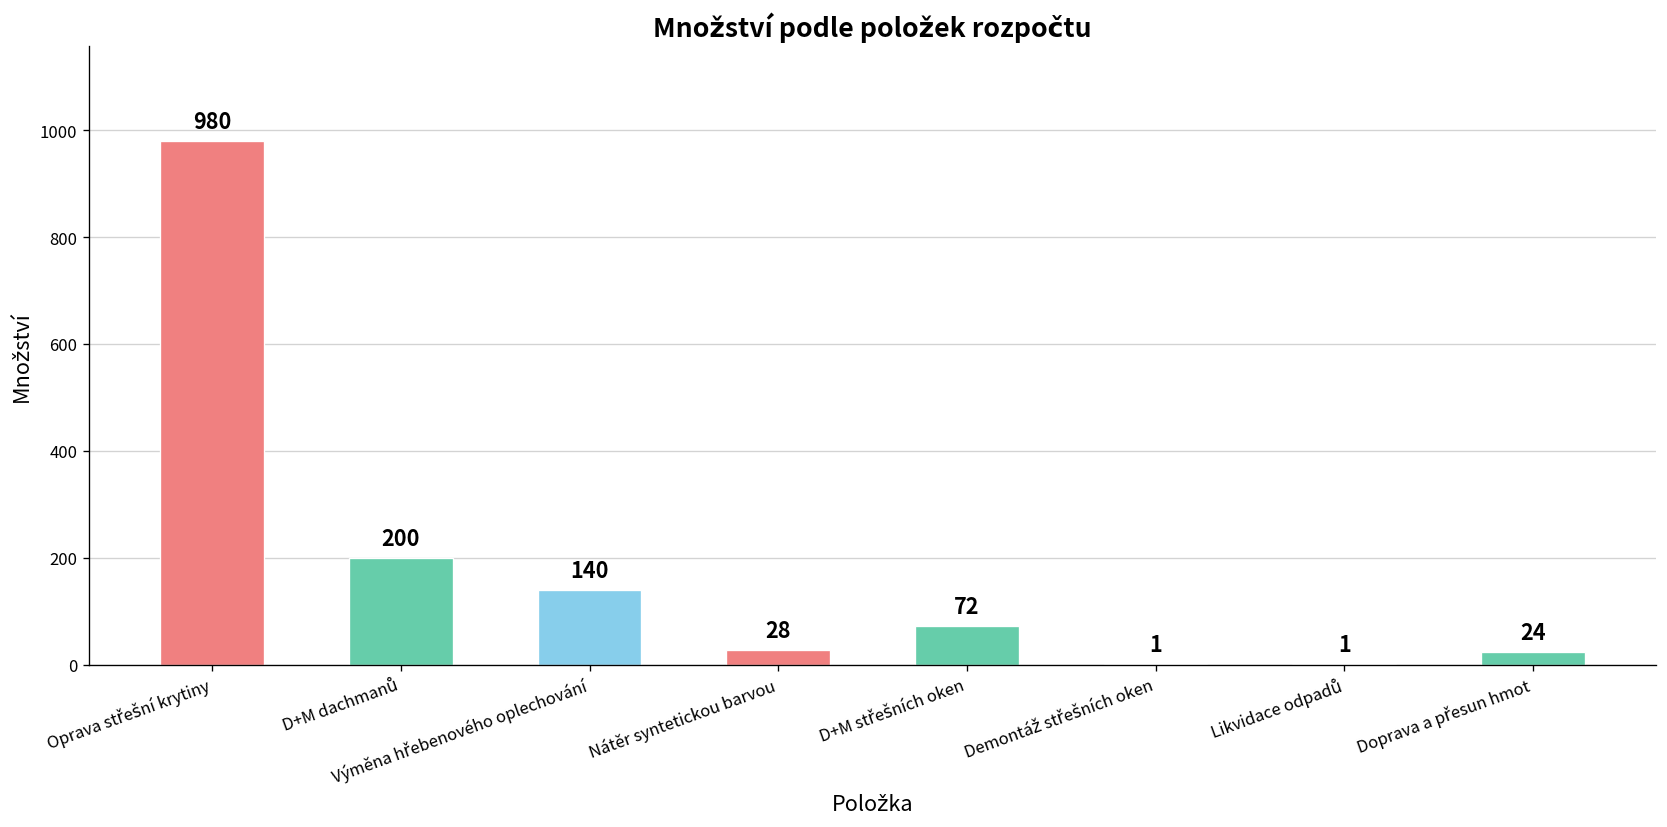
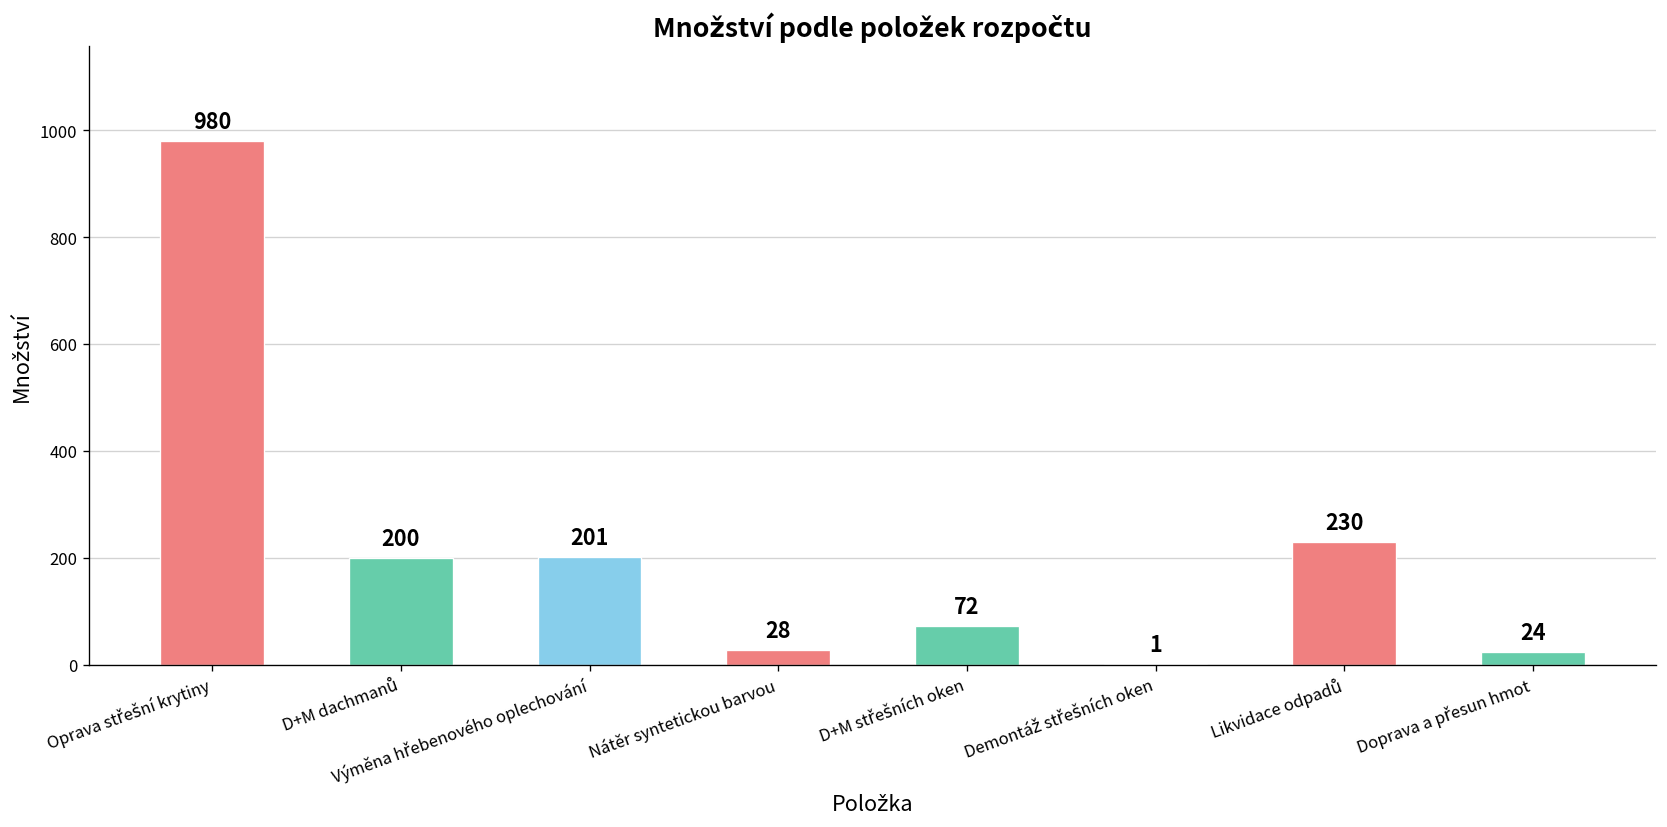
Výměna hřebenového oplechování: 140 -> 201
Likvidace odpadů: 1 -> 230
